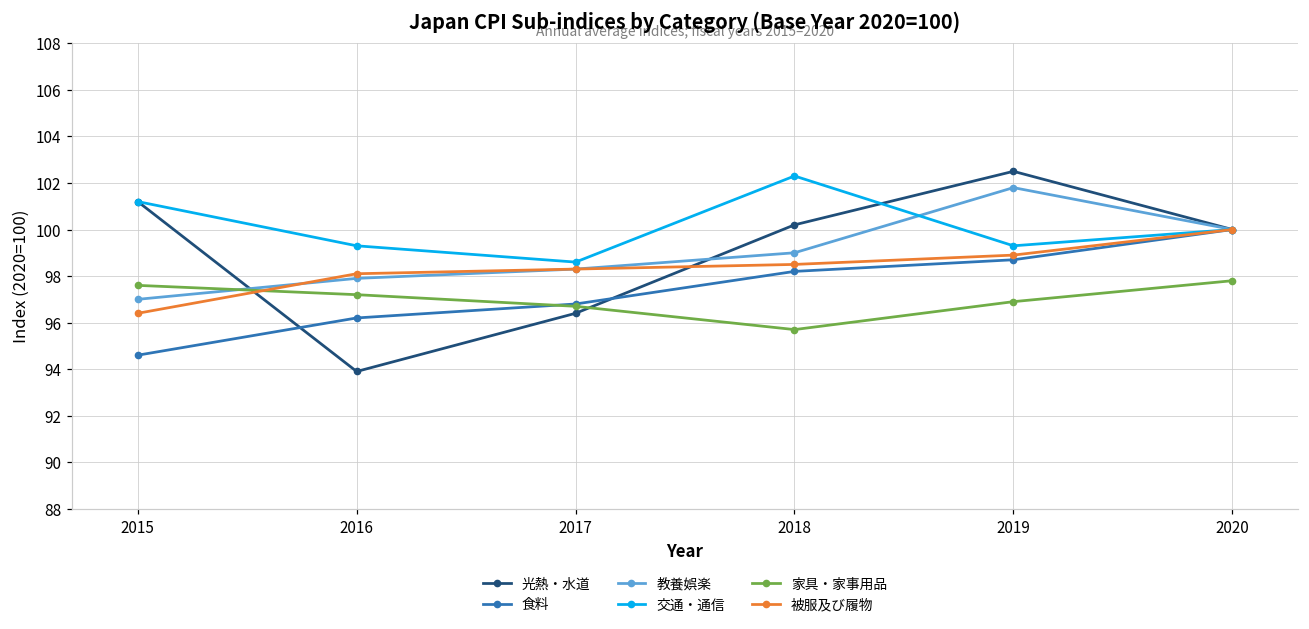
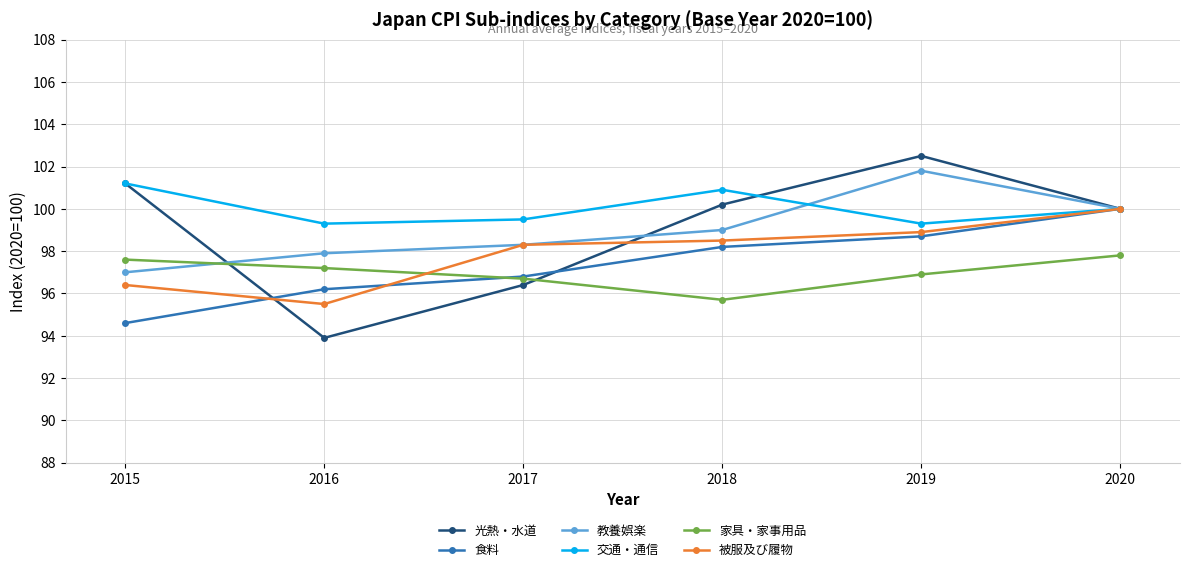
被服及び履物, 2016: 98.1 -> 95.5
交通・通信, 2017: 98.6 -> 99.5
交通・通信, 2018: 102.3 -> 100.9
